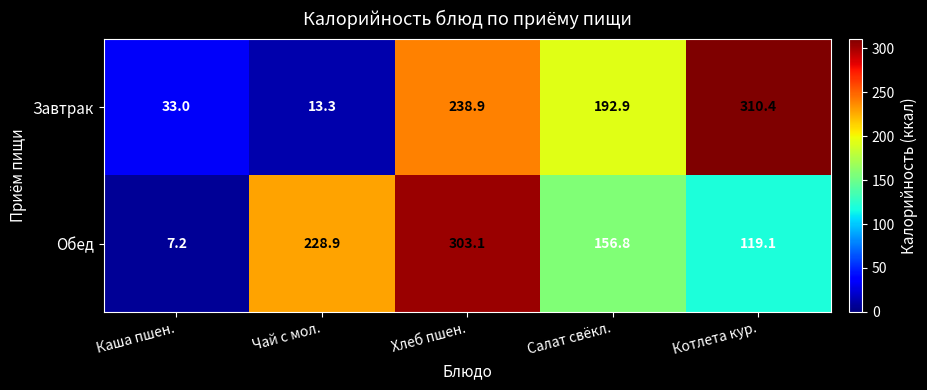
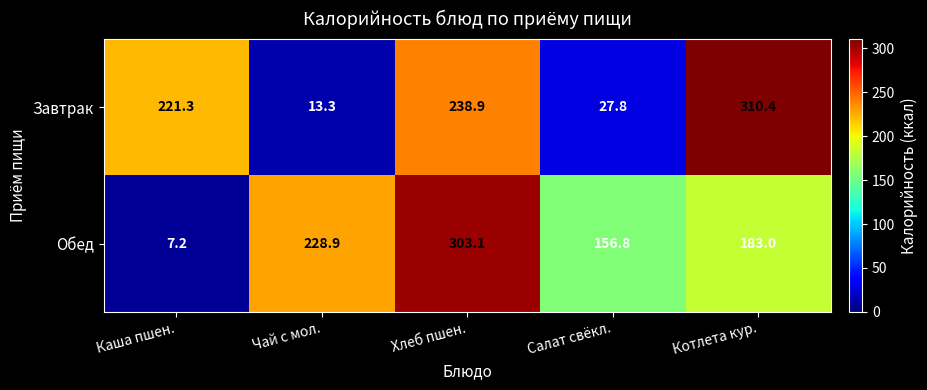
Завтрак, Каша пшен.: 33.0 -> 221.3
Завтрак, Салат свёкл.: 192.9 -> 27.8
Обед, Котлета кур.: 119.1 -> 183.0
